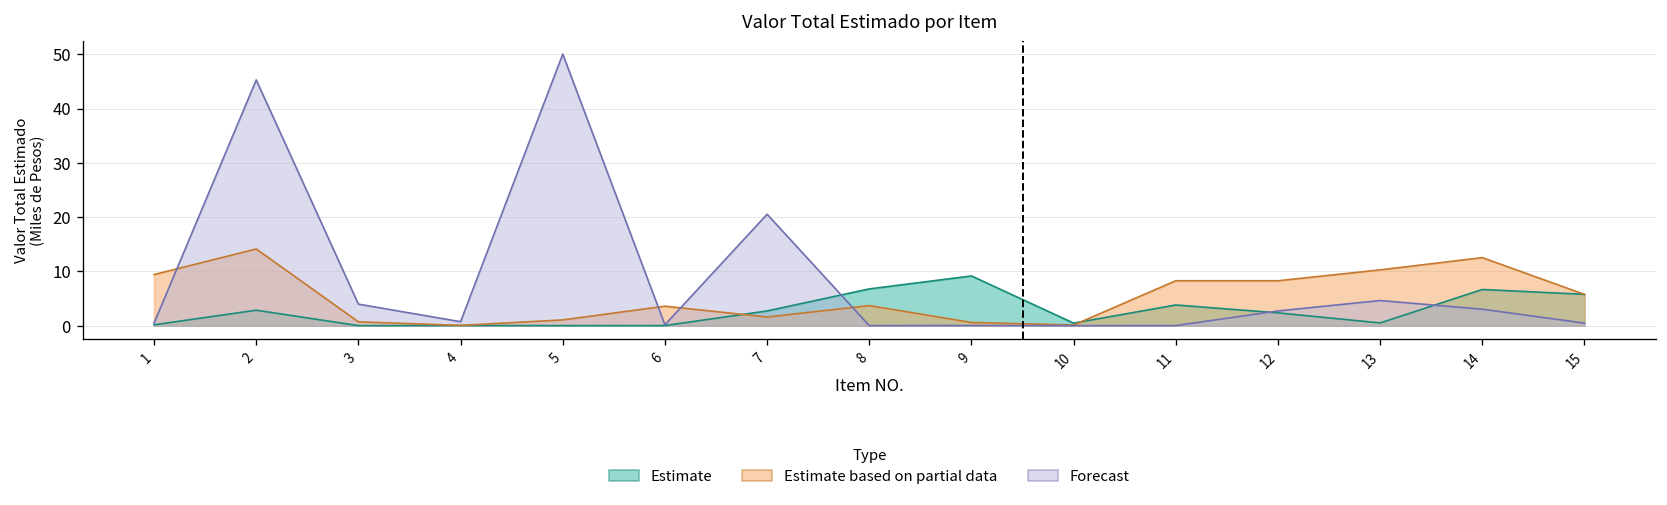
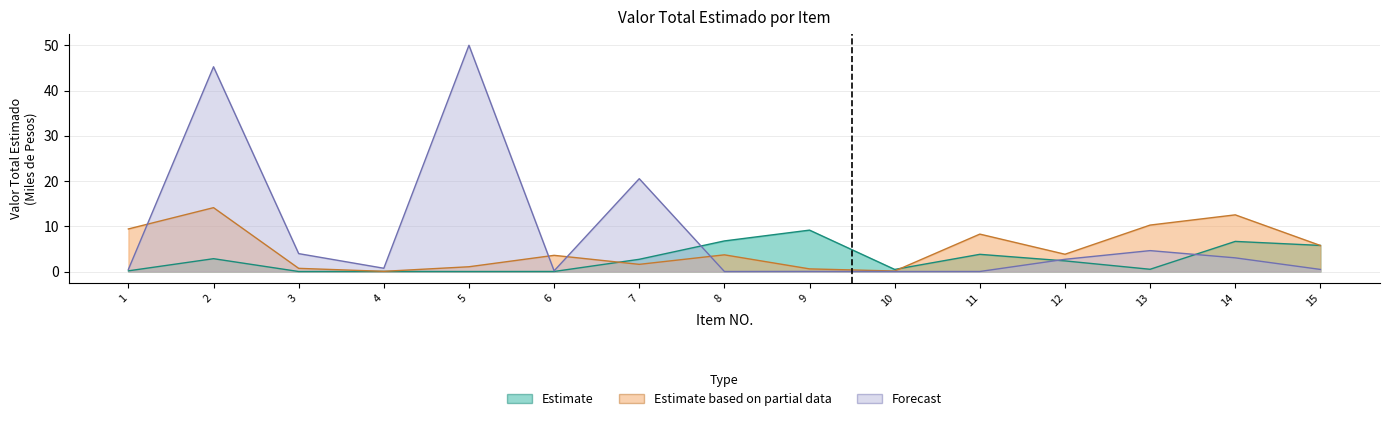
Estimate based on partial data, 12: 8 -> 4
